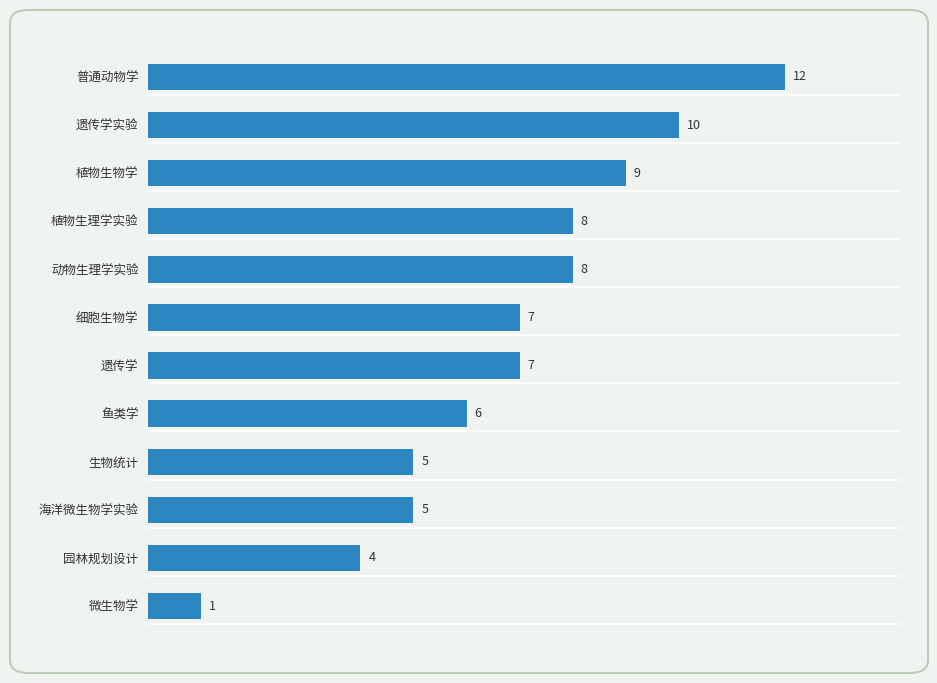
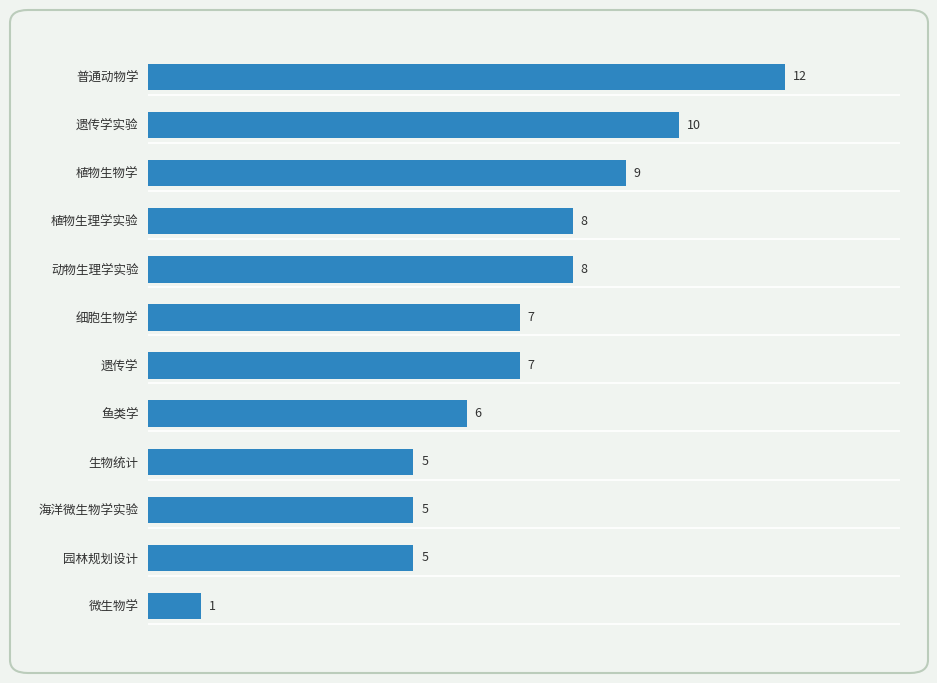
园林规划设计: 4 -> 5
